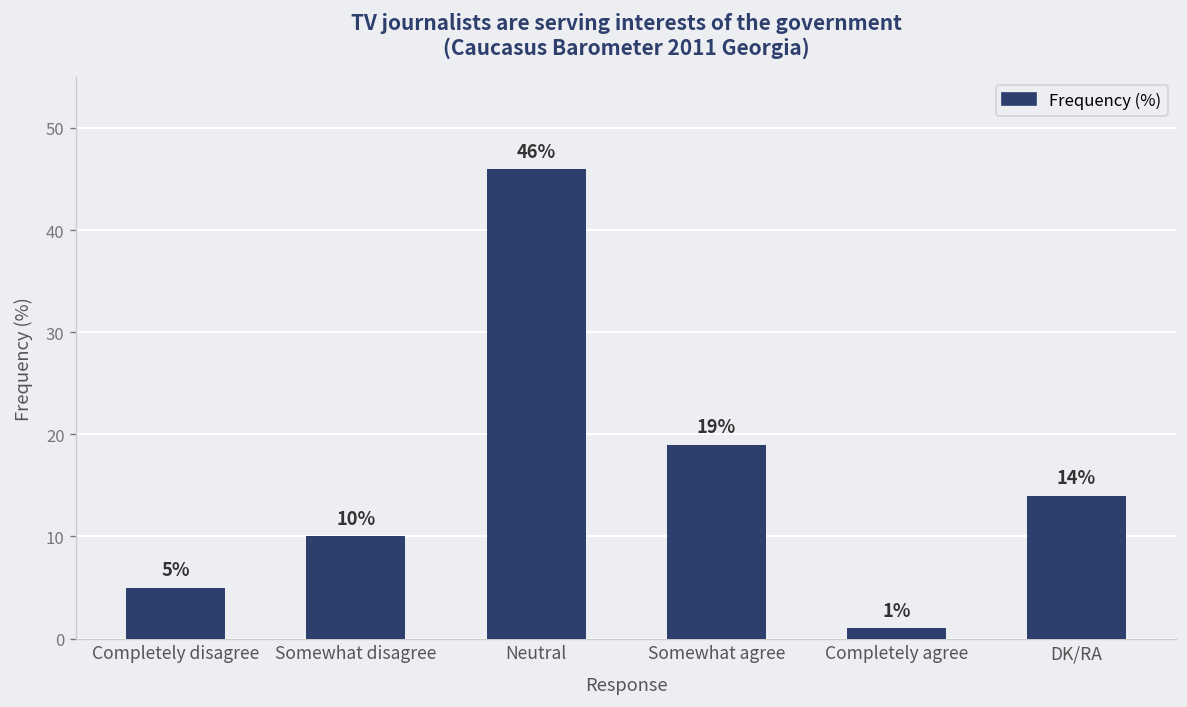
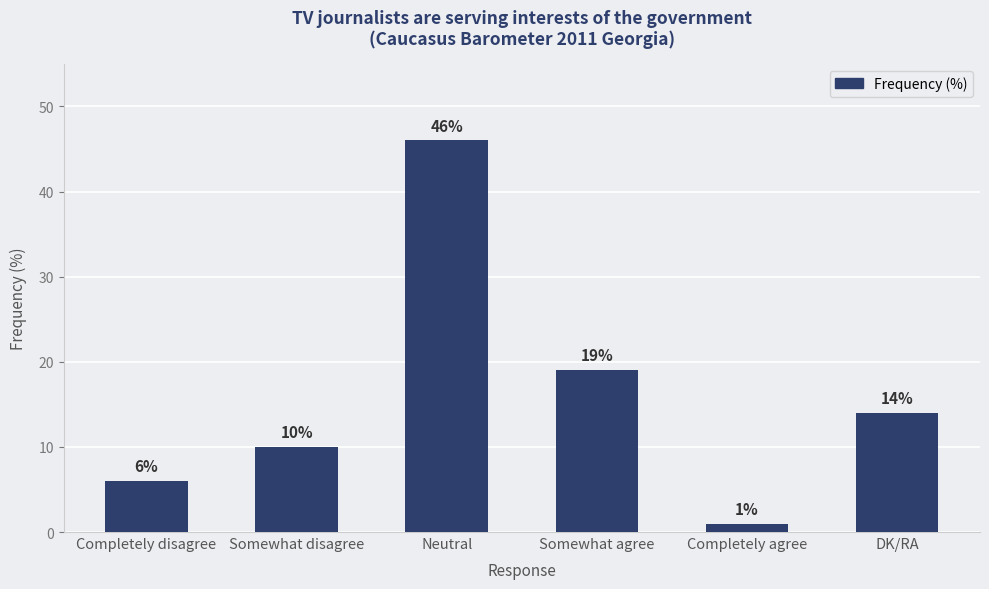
Completely disagree: 5% -> 6%
